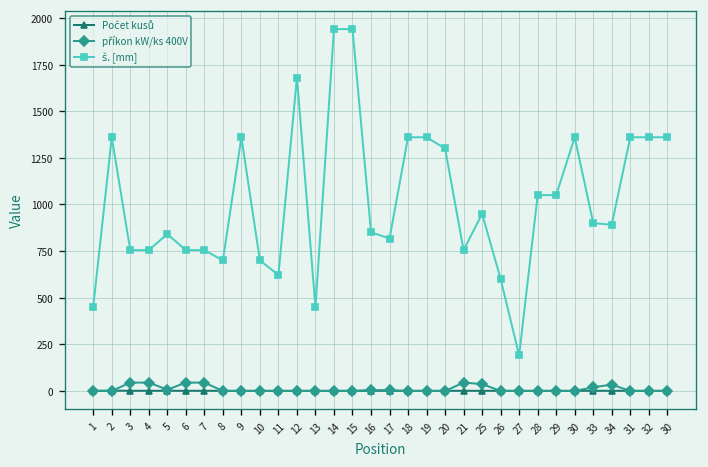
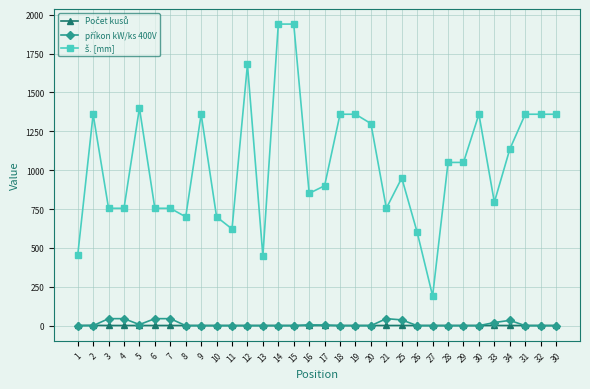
š. [mm], 5: 840 -> 1400
š. [mm], 17: 820 -> 900
š. [mm], 33: 900 -> 790
š. [mm], 34: 890 -> 1140
